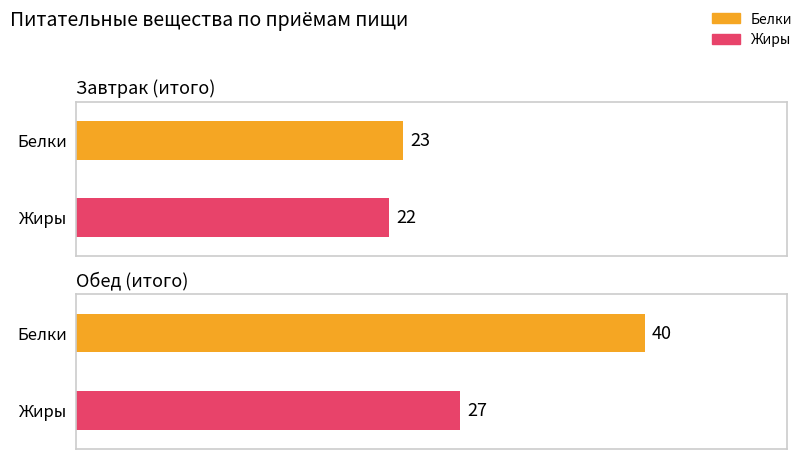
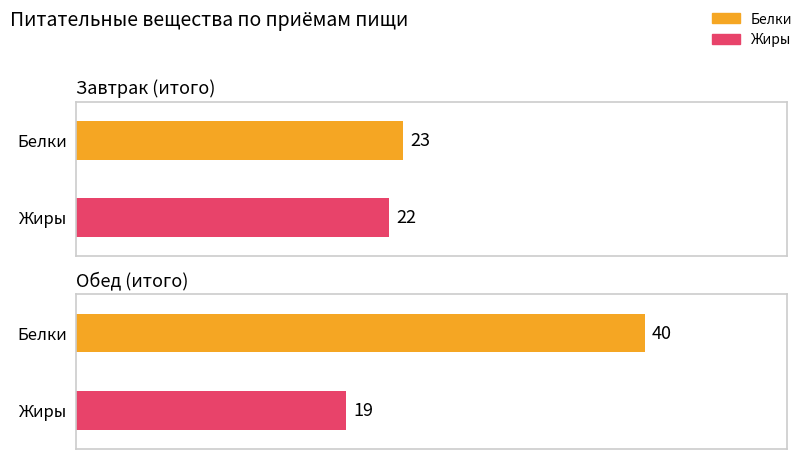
Обед (итого), Жиры: 27 -> 19
